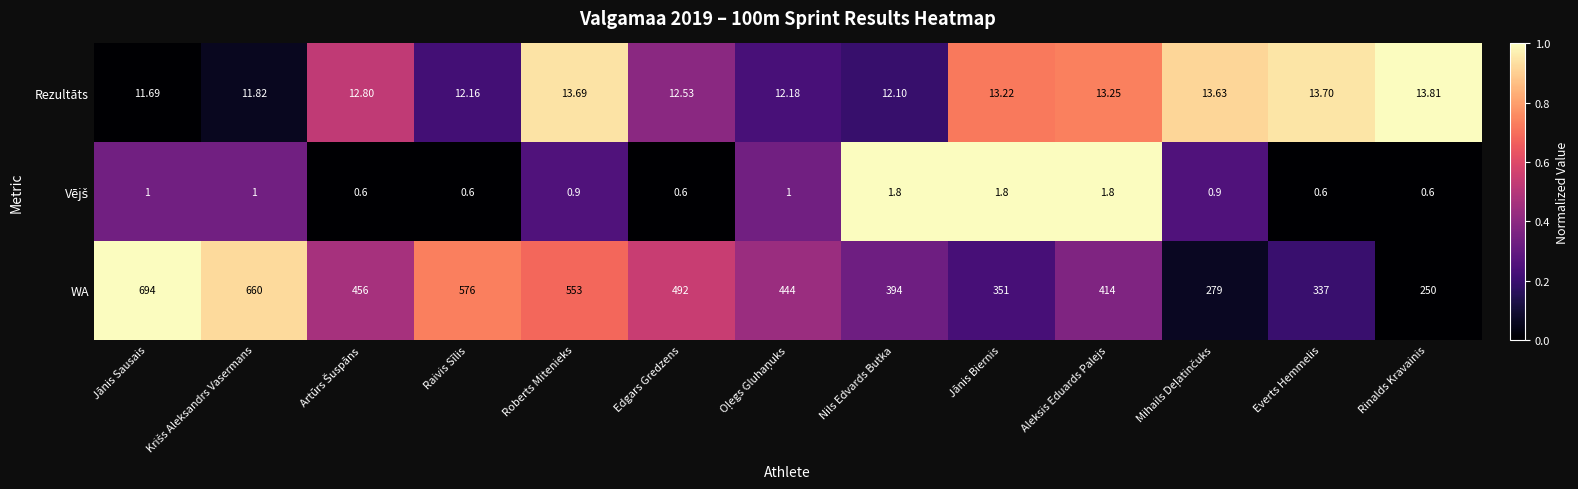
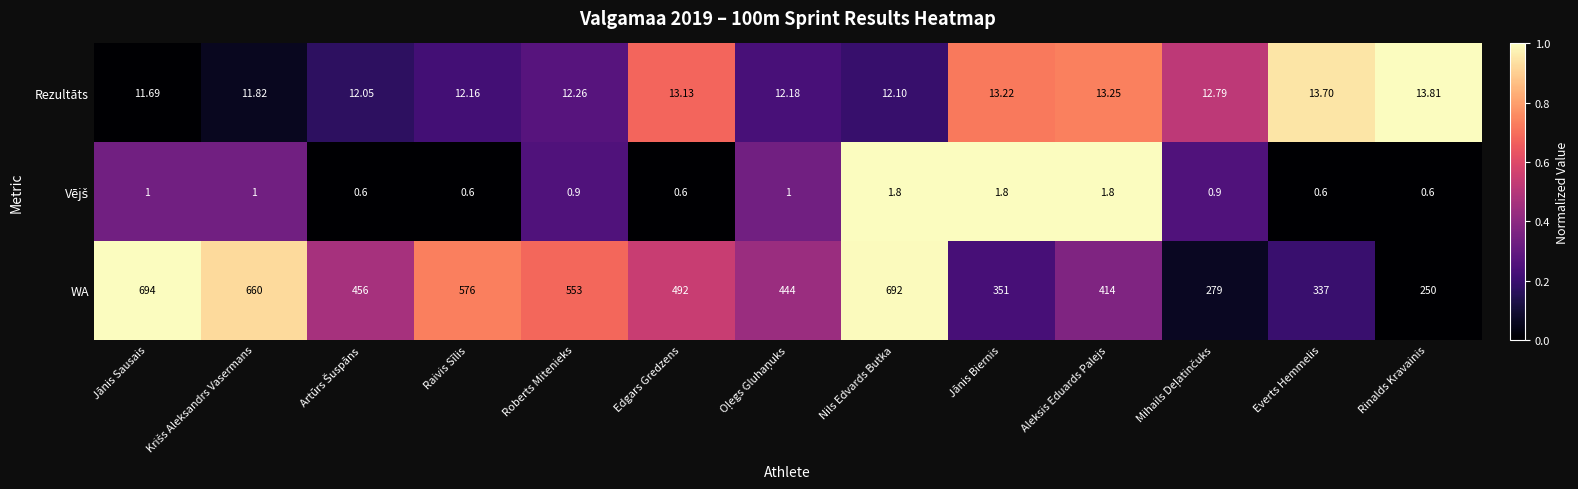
Rezultāts, Artūrs Šuspāns: 12.80 -> 12.05
Rezultāts, Roberts Mitenieks: 13.69 -> 12.26
Rezultāts, Edgars Gredzens: 12.53 -> 13.13
Rezultāts, Mihails Deļatinčuks: 13.63 -> 12.79
WA, Nils Edvards Butka: 394 -> 692
